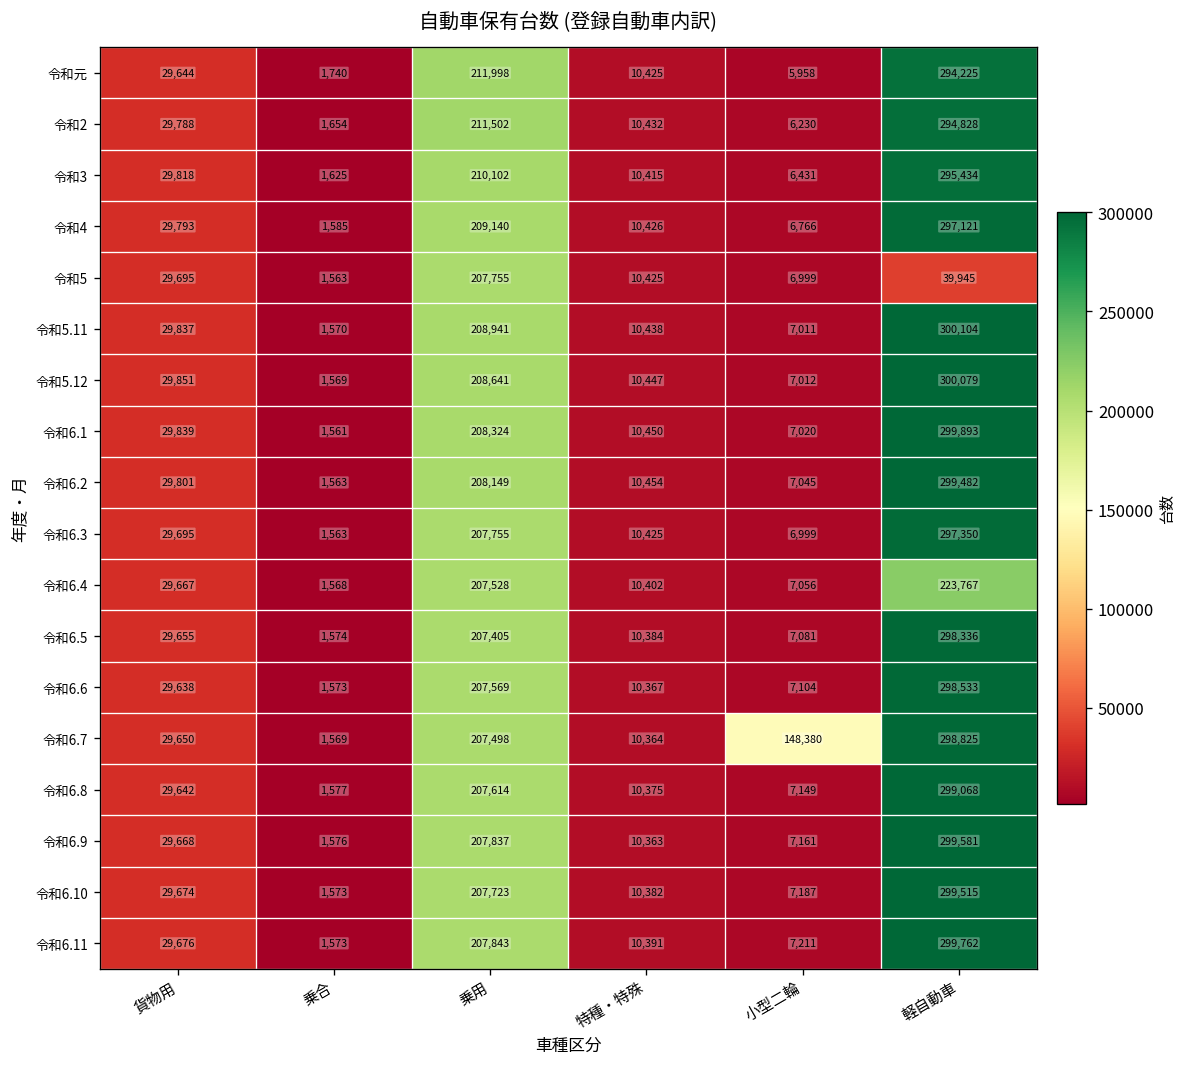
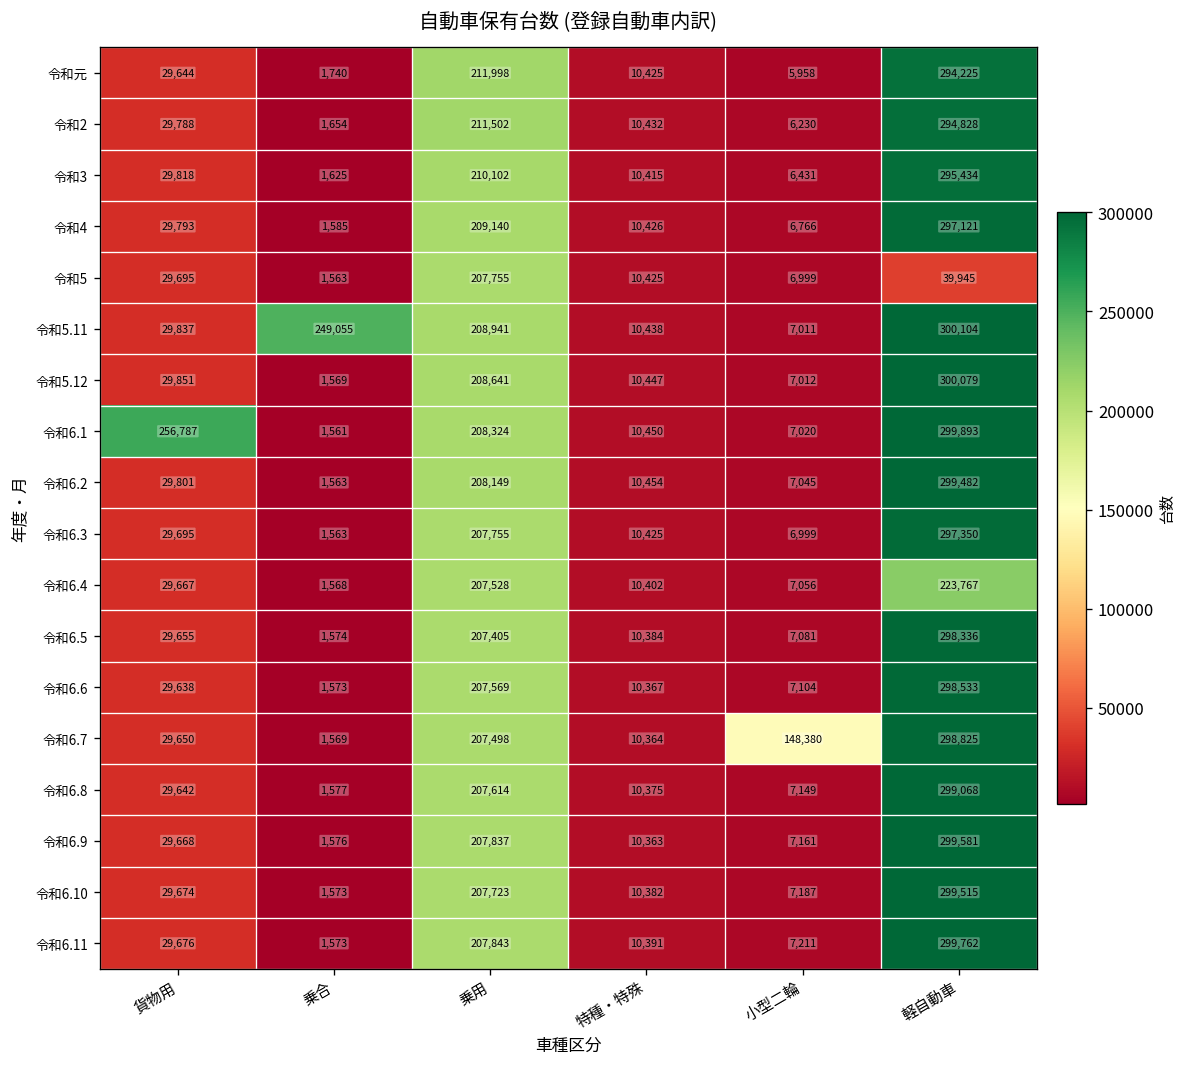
令和5.11, 乗合: 1,570 -> 249,055
令和6.1, 貨物用: 29,839 -> 256,787
